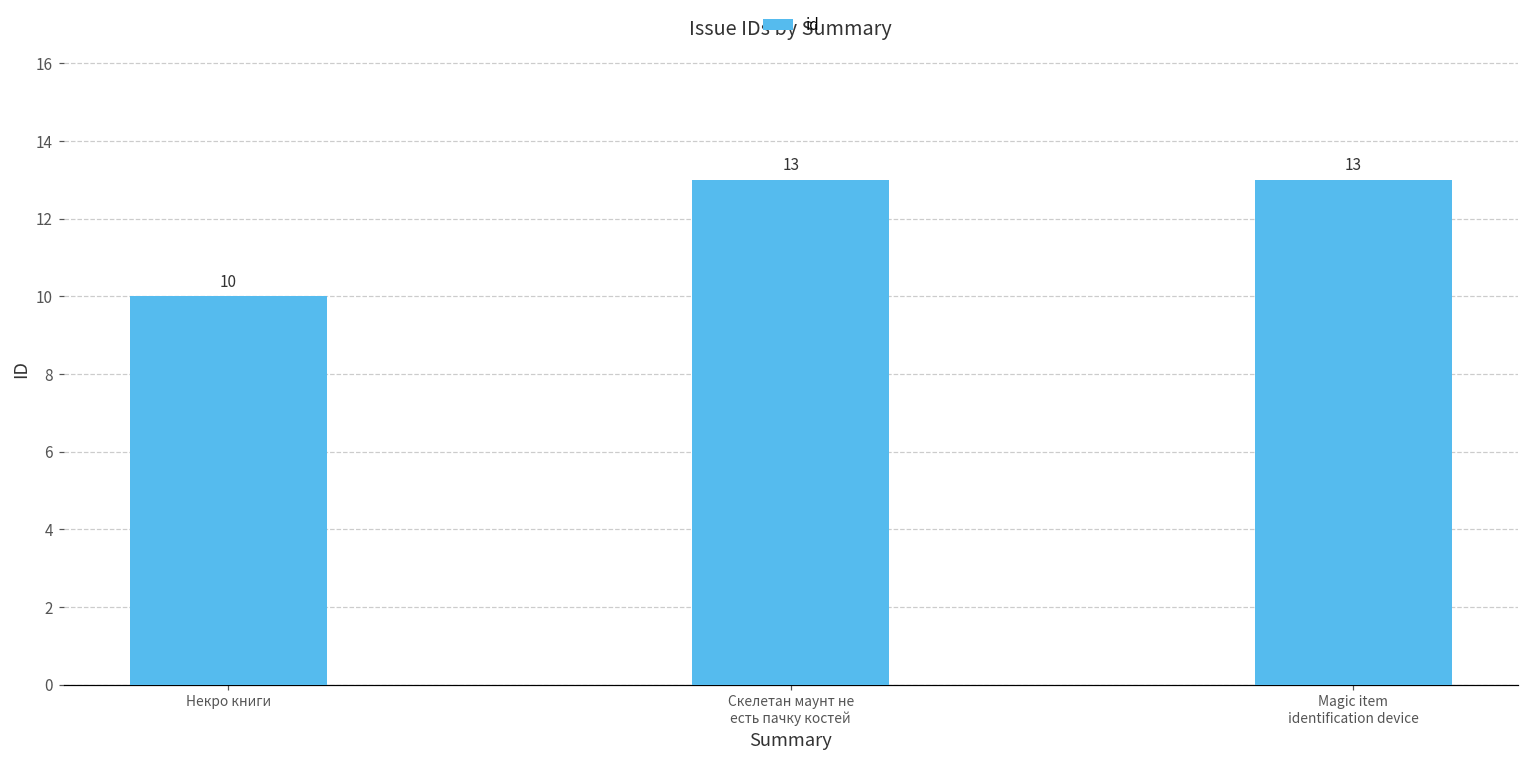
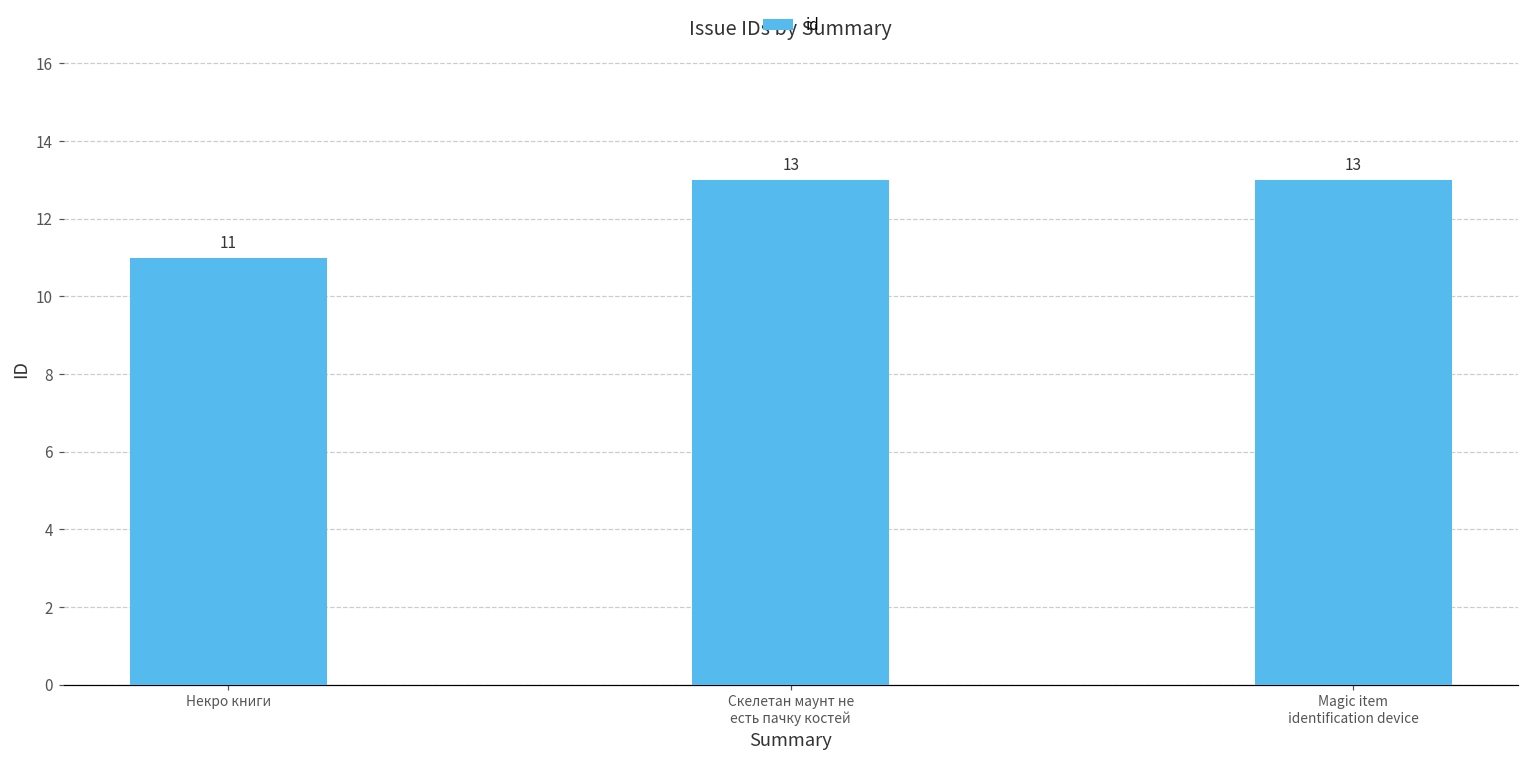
Некро книги: 10 -> 11
